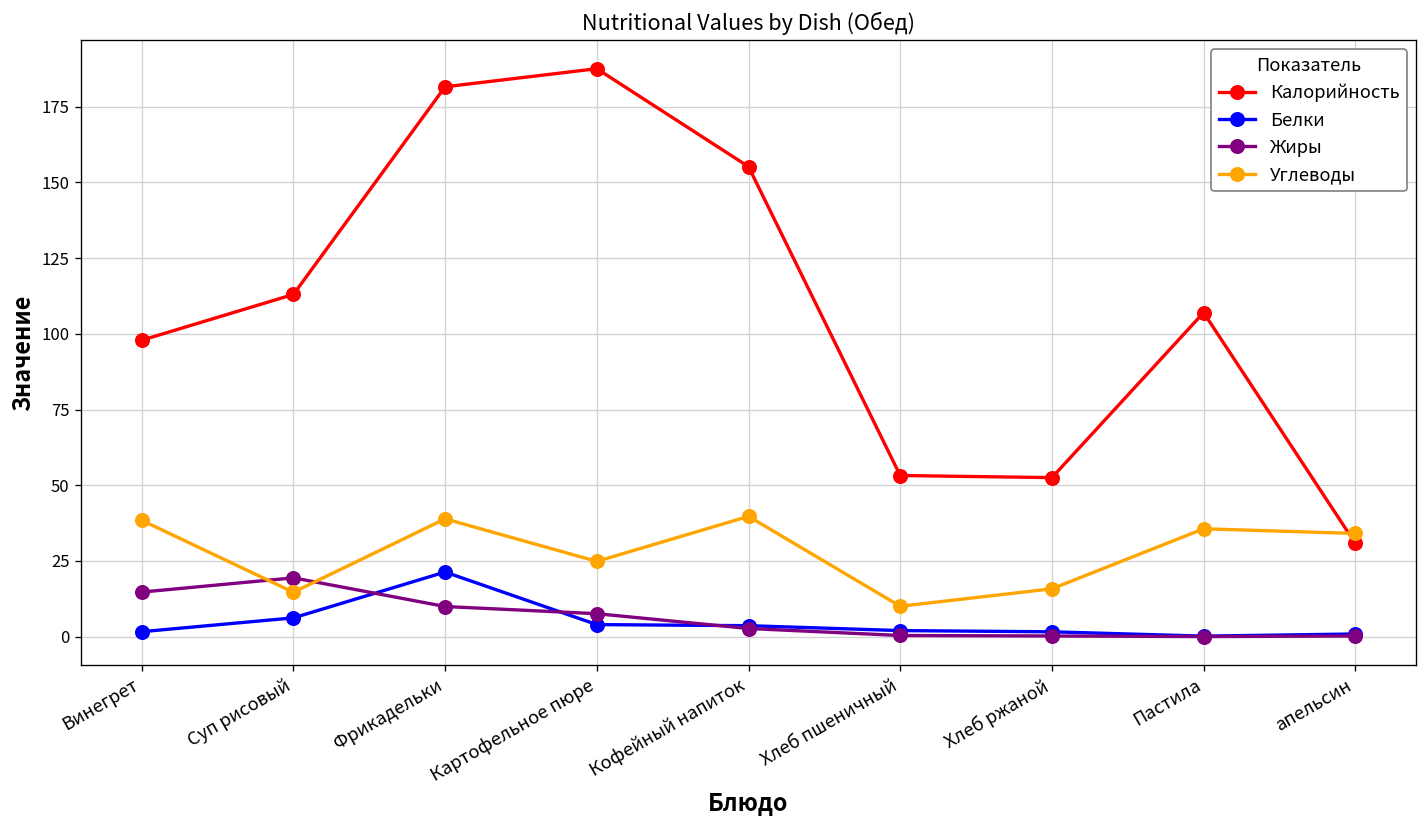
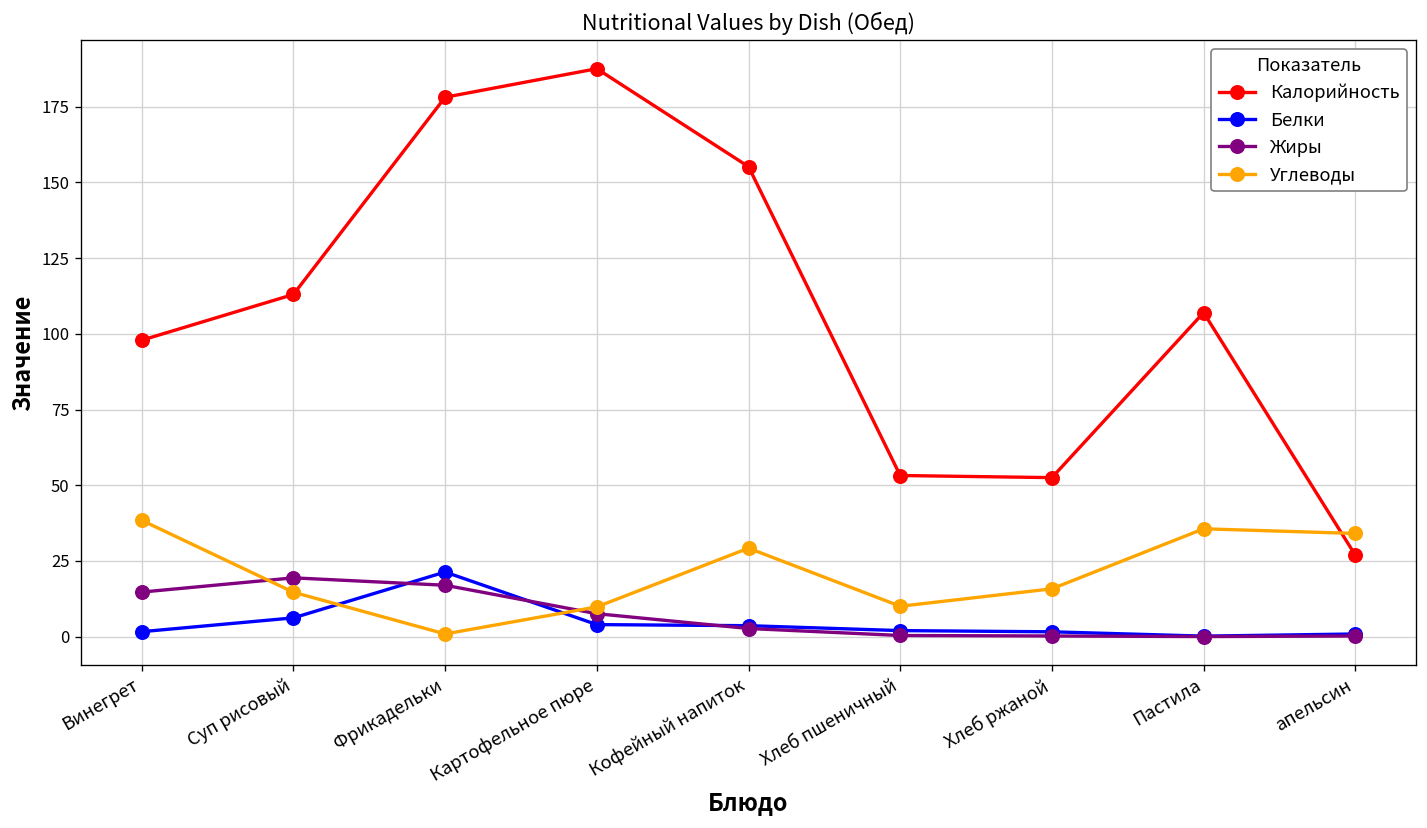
Калорийность, Фрикадельки: 182 -> 178
Жиры, Фрикадельки: 10 -> 17
Углеводы, Фрикадельки: 39 -> 1
Углеводы, Картофельное пюре: 25 -> 10
Углеводы, Кофейный напиток: 40 -> 29
Калорийность, апельсин: 31 -> 27
